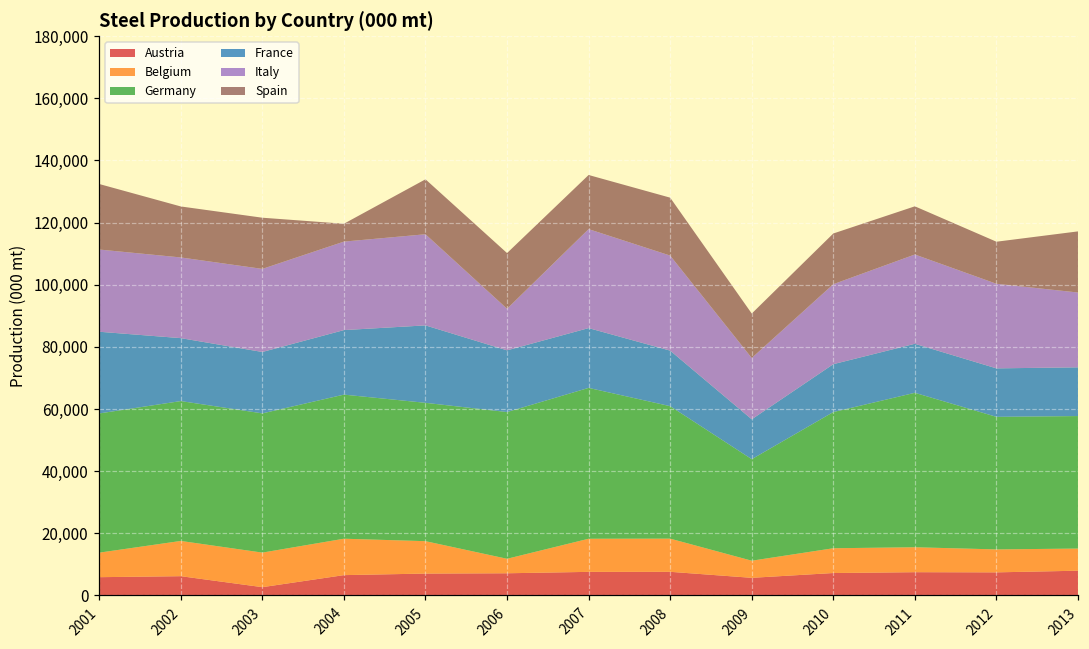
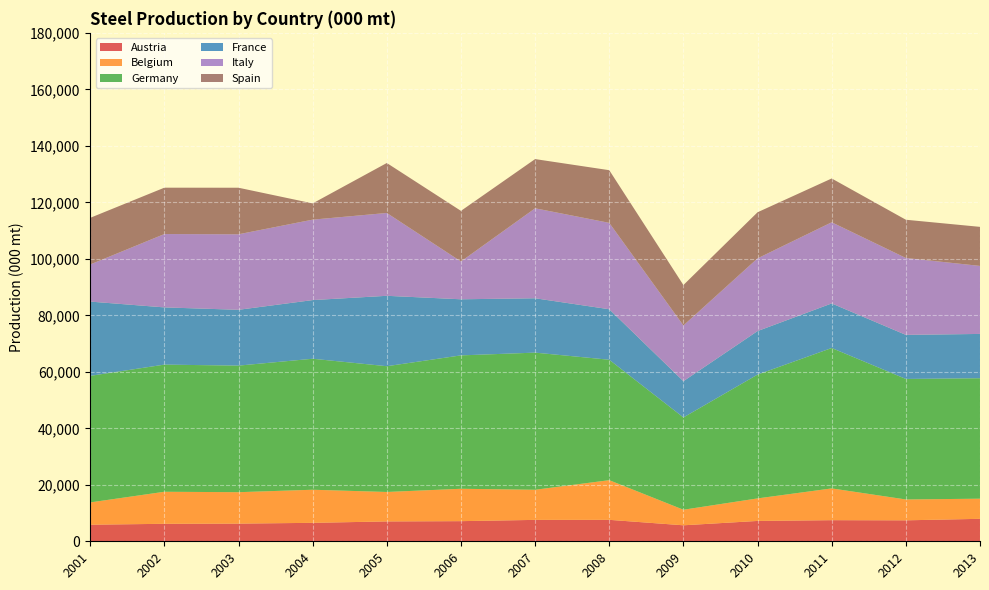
Italy, 2001: 26,000 -> 13,000
Spain, 2001: 21,000 -> 17,000
Austria, 2003: 3,000 -> 6,000
Belgium, 2006: 5,000 -> 11,000
Belgium, 2008: 11,000 -> 14,000
Belgium, 2011: 8,000 -> 11,000
Spain, 2013: 20,000 -> 14,000
